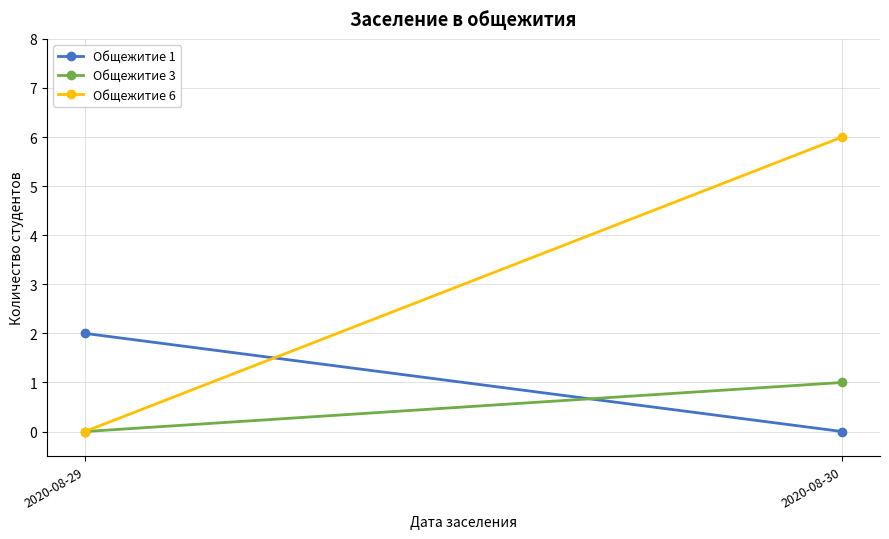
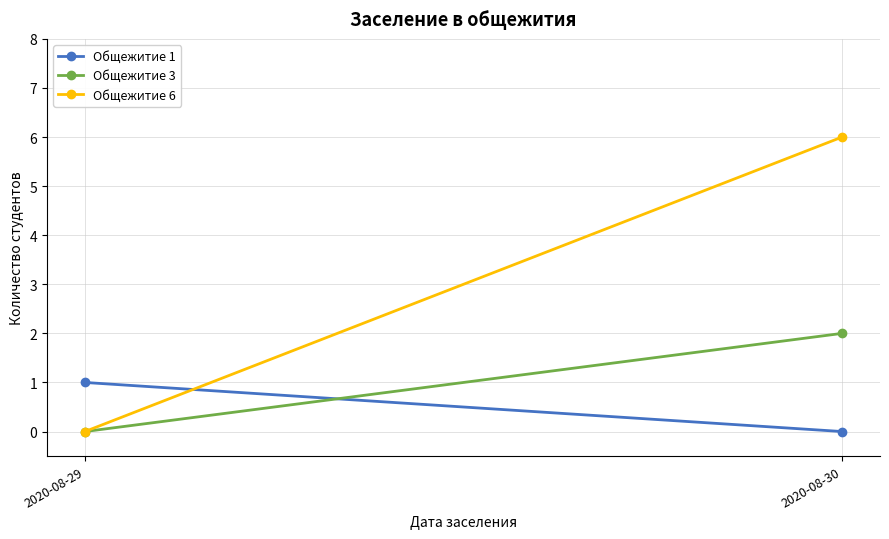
Общежитие 1, 2020-08-29: 2 -> 1
Общежитие 3, 2020-08-30: 1 -> 2
